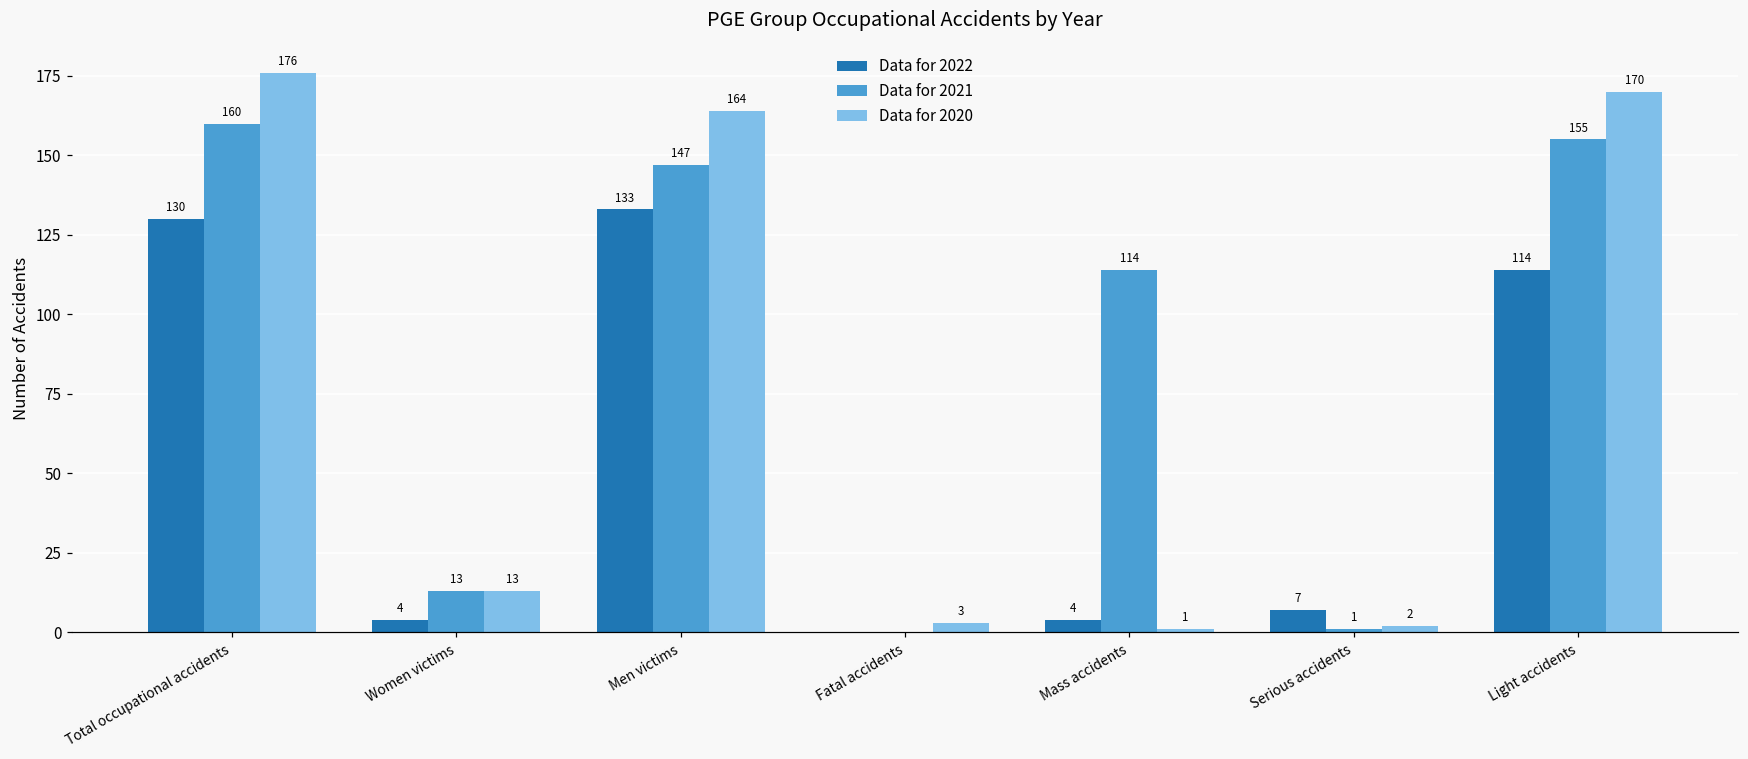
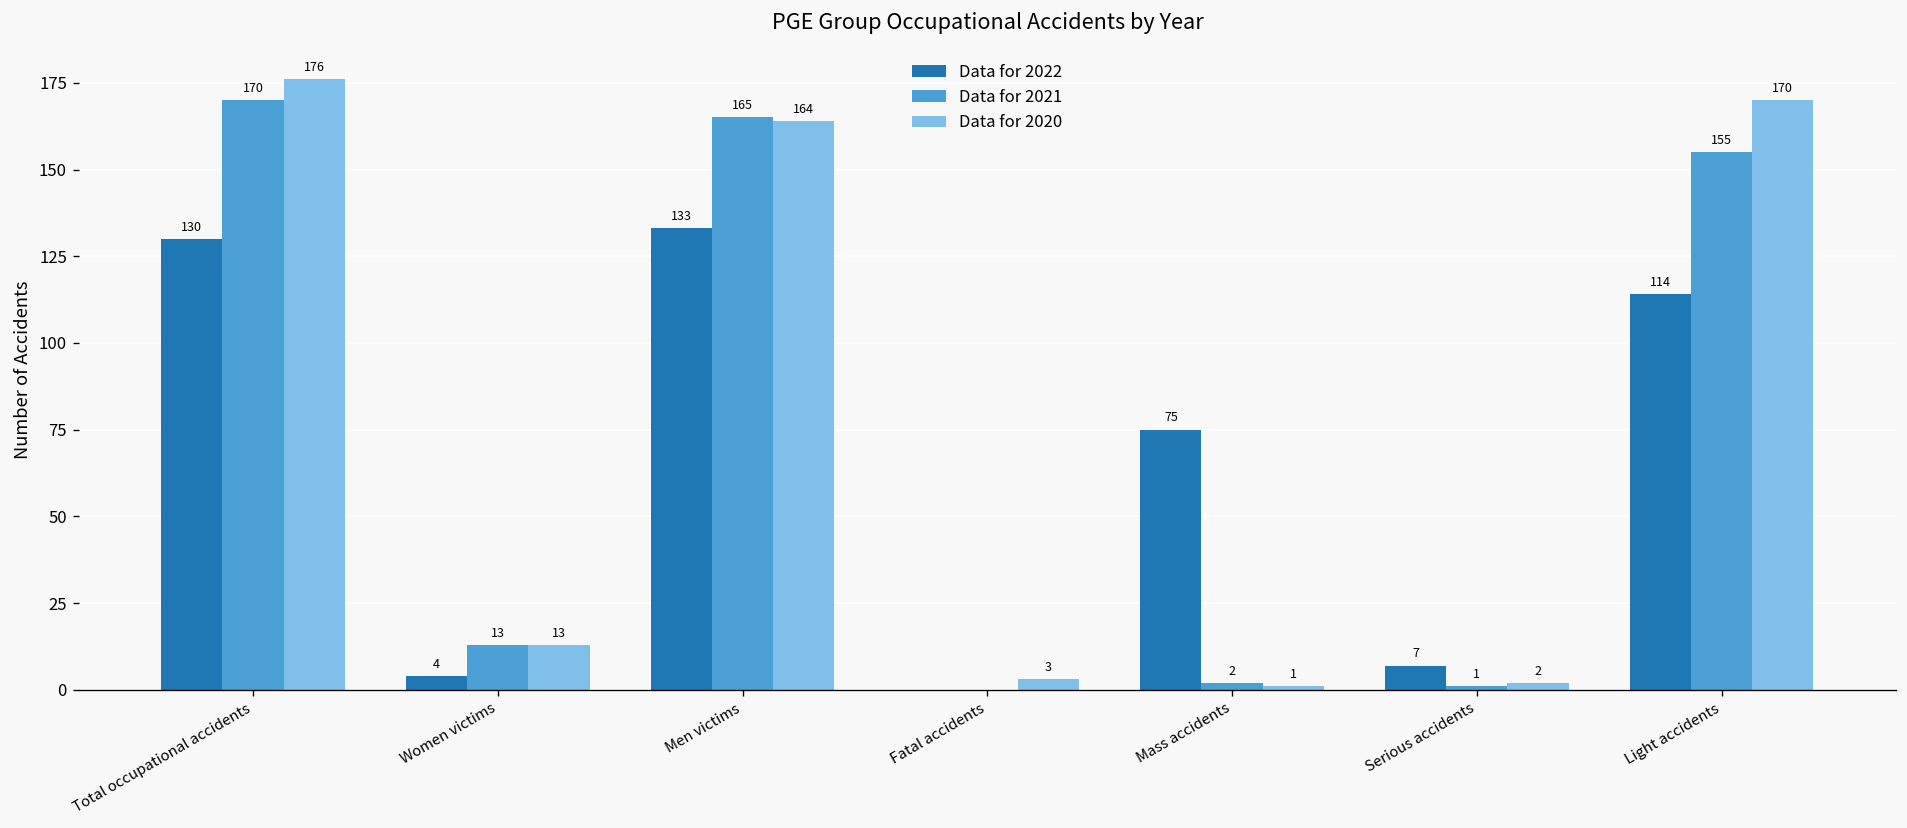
Data for 2021, Total occupational accidents: 160 -> 170
Data for 2021, Men victims: 147 -> 165
Data for 2022, Mass accidents: 4 -> 75
Data for 2021, Mass accidents: 114 -> 2
